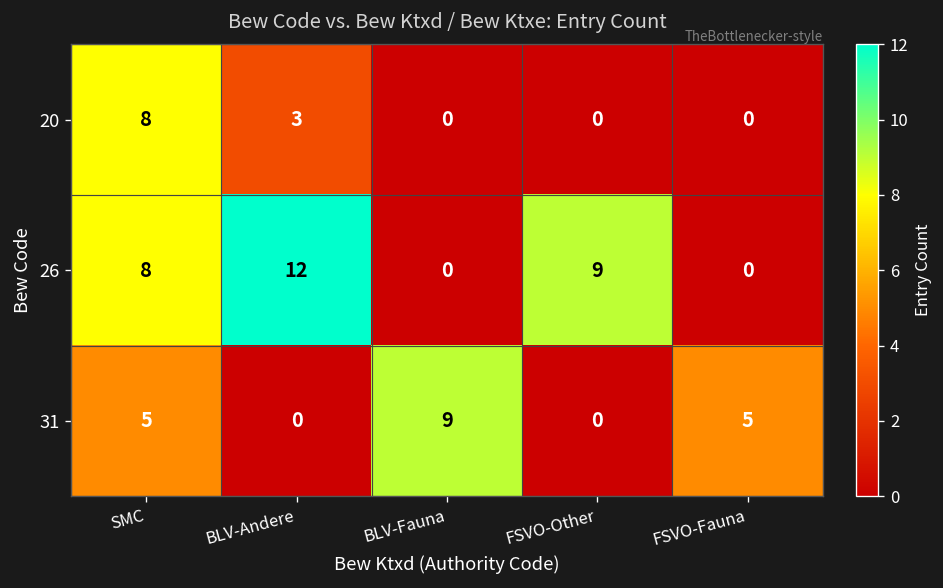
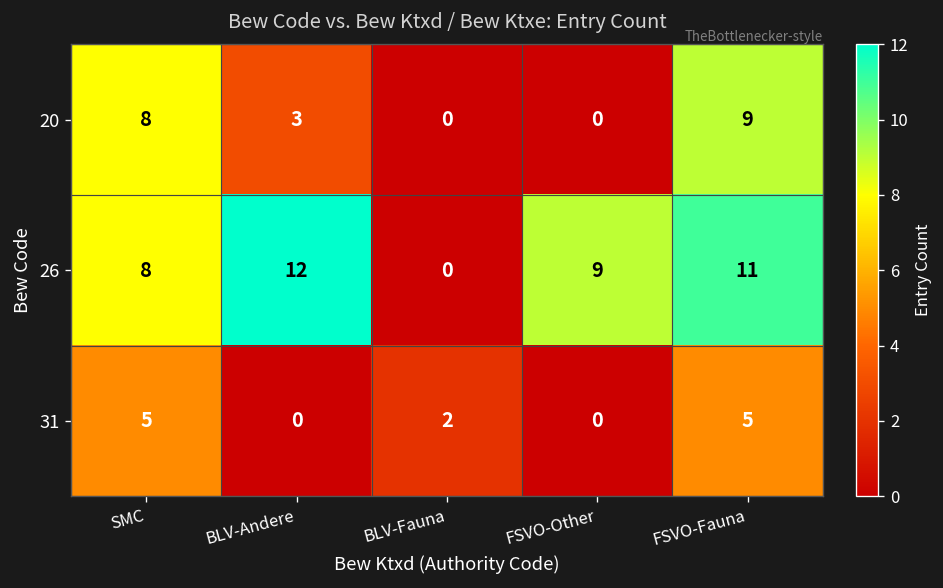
20, FSVO-Fauna: 0 -> 9
26, FSVO-Fauna: 0 -> 11
31, BLV-Fauna: 9 -> 2
